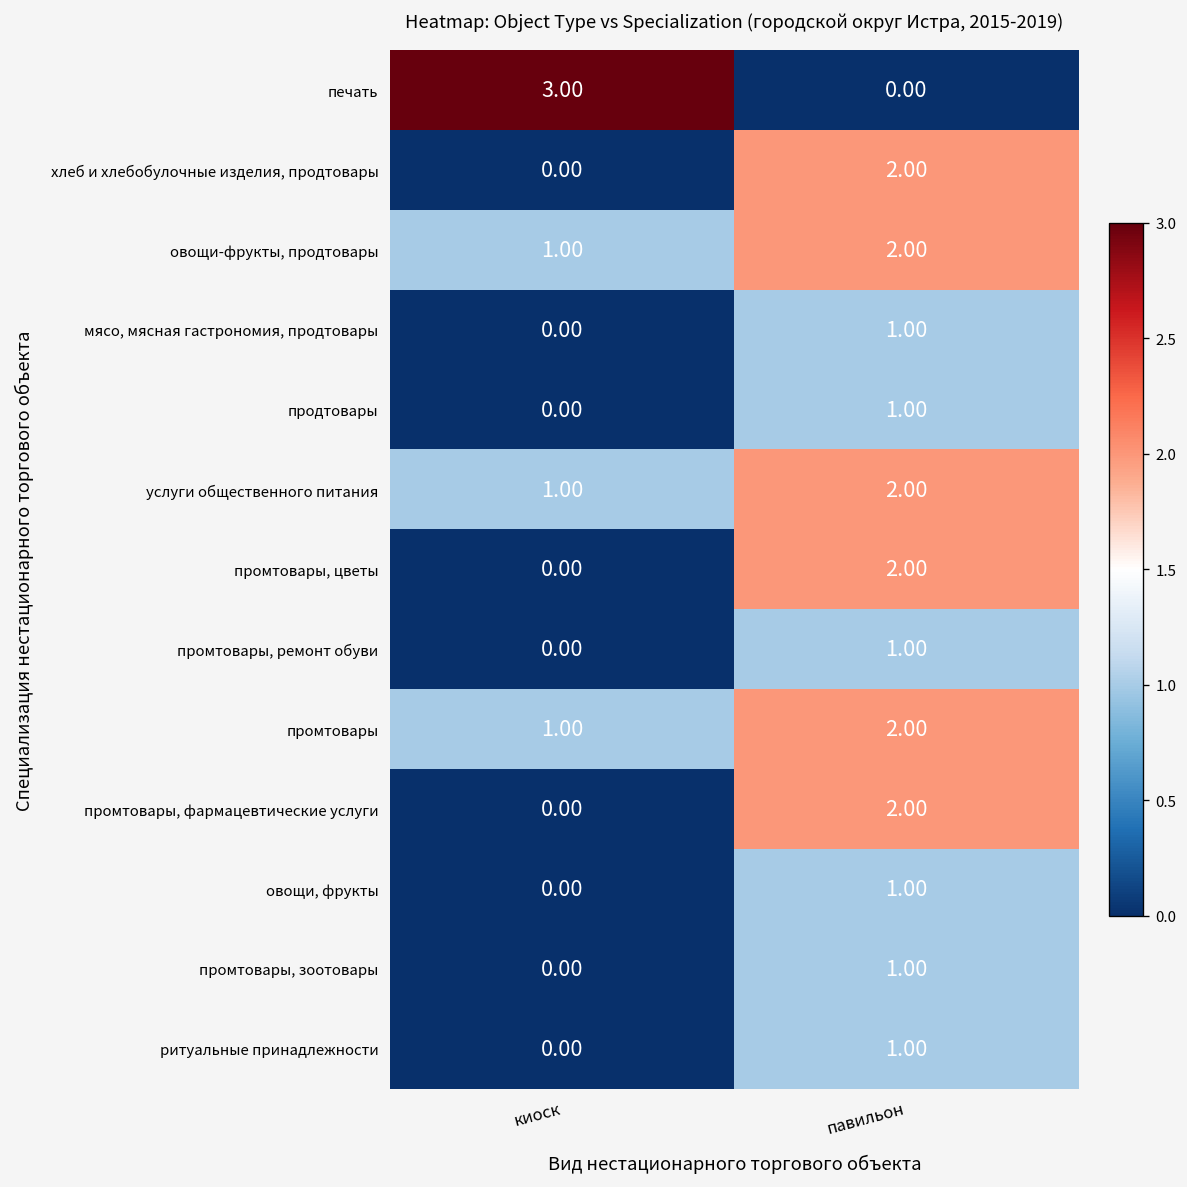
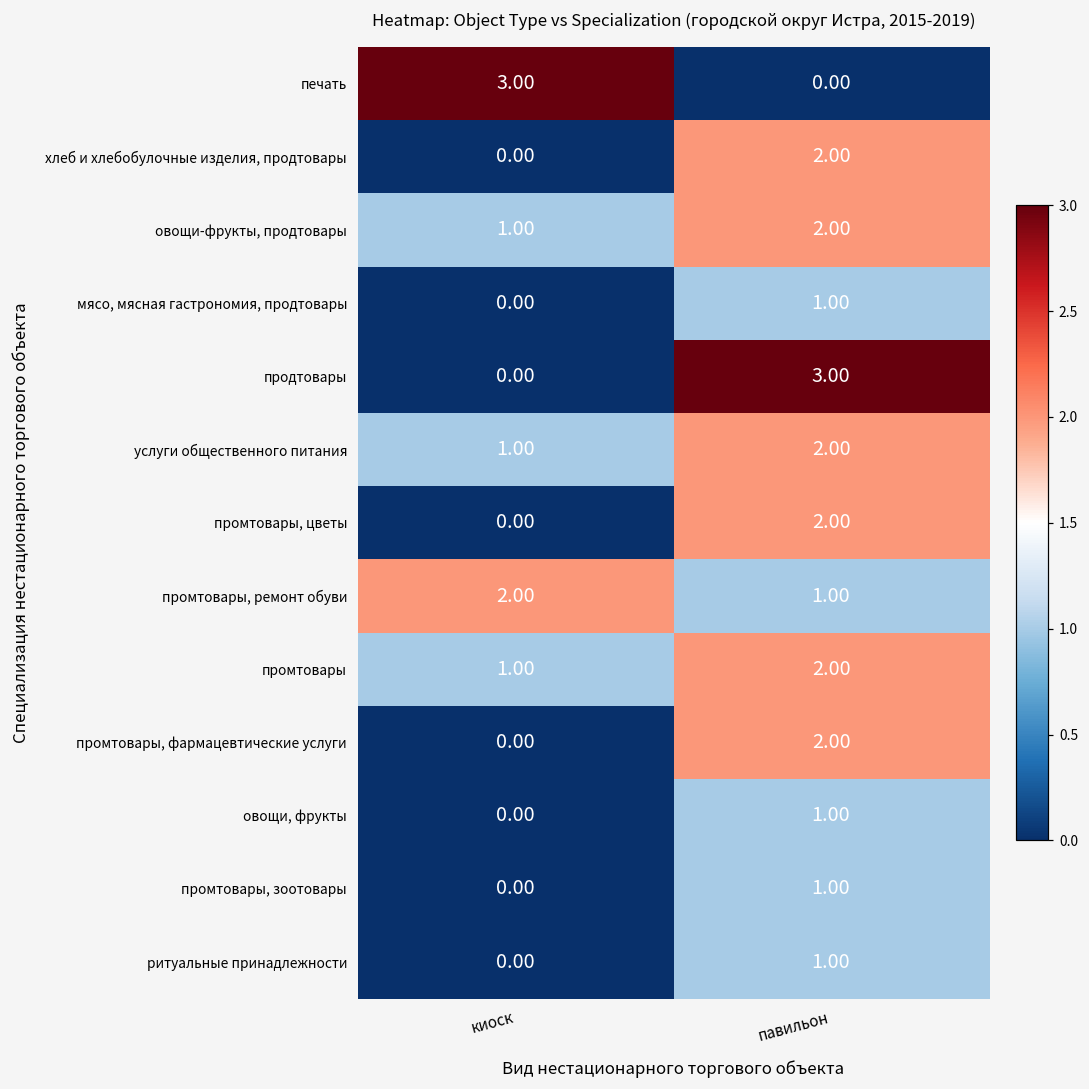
продтовары, павильон: 1.00 -> 3.00
промтовары, ремонт обуви, киоск: 0.00 -> 2.00
